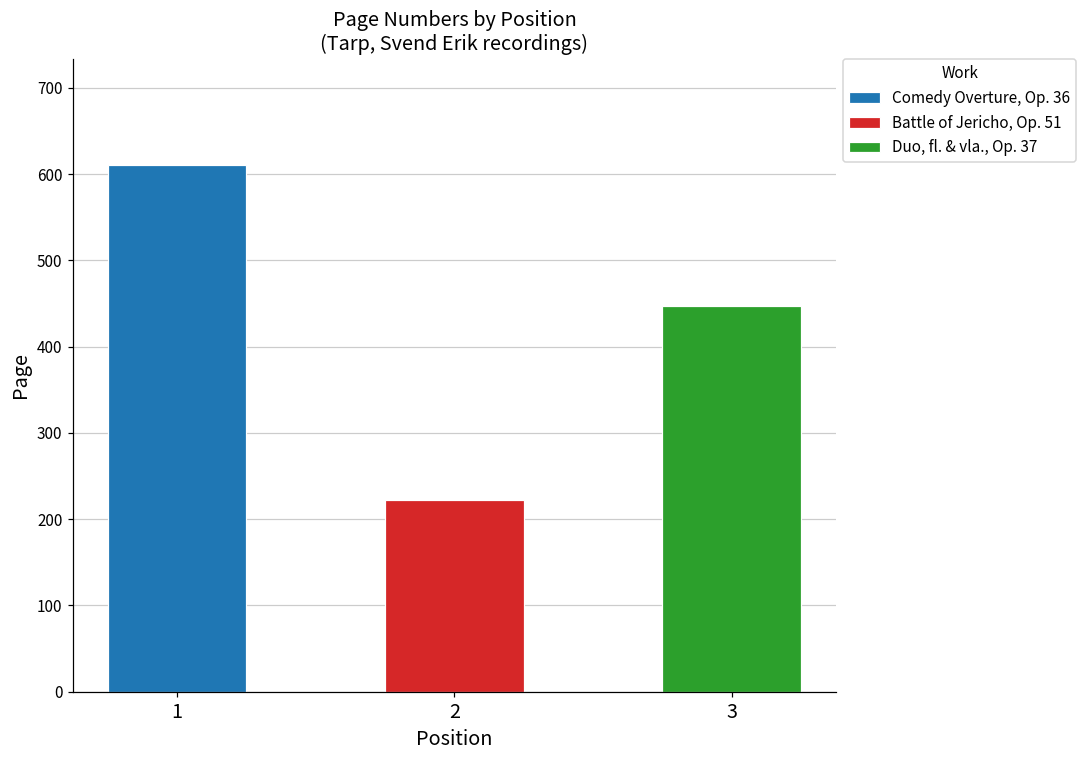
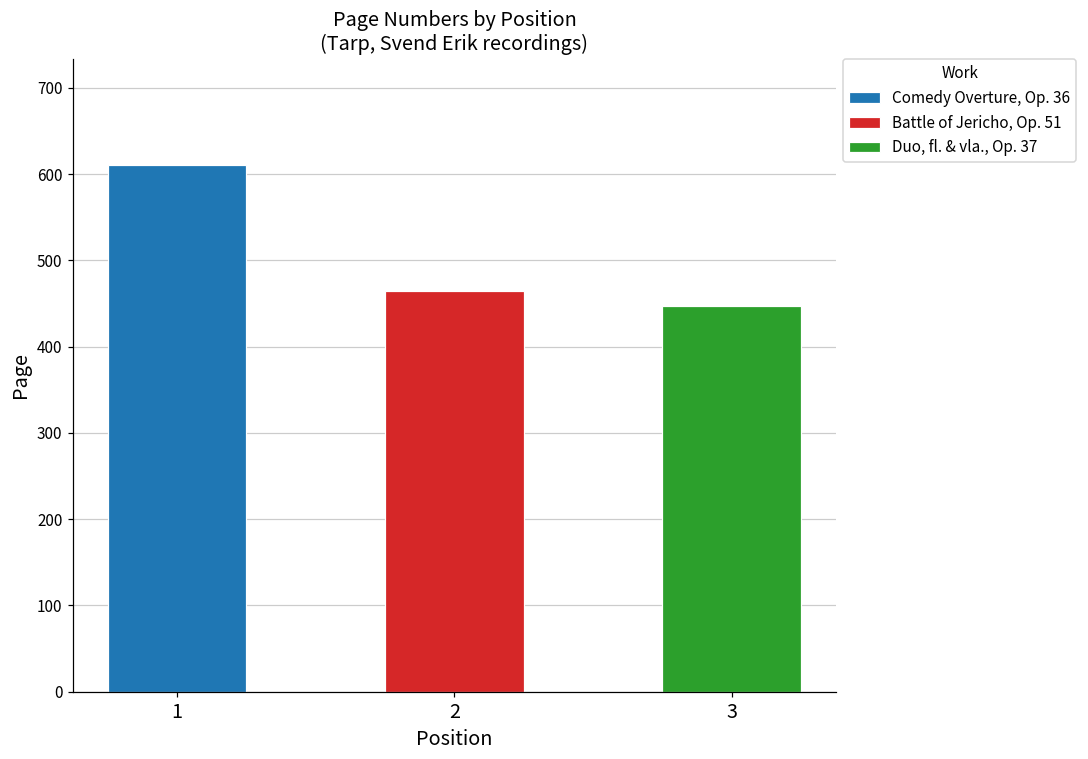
2: 220 -> 460
